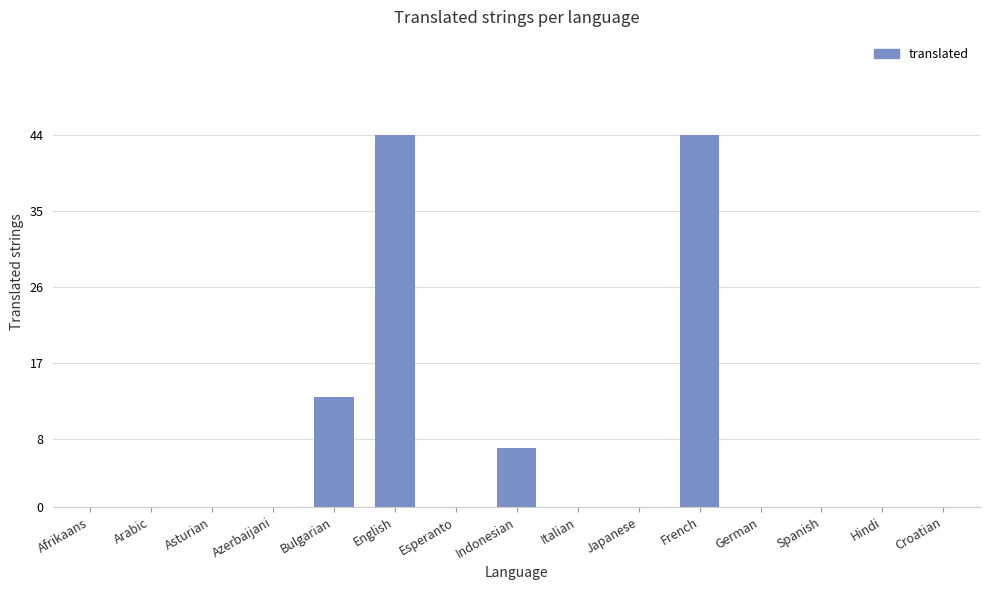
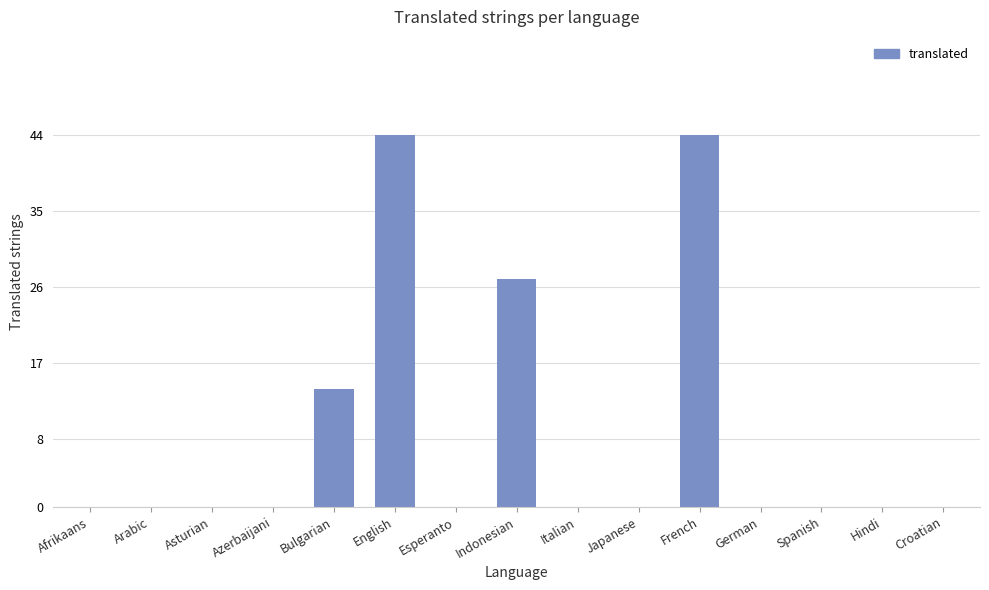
Bulgarian: 13 -> 14
Indonesian: 7 -> 27
